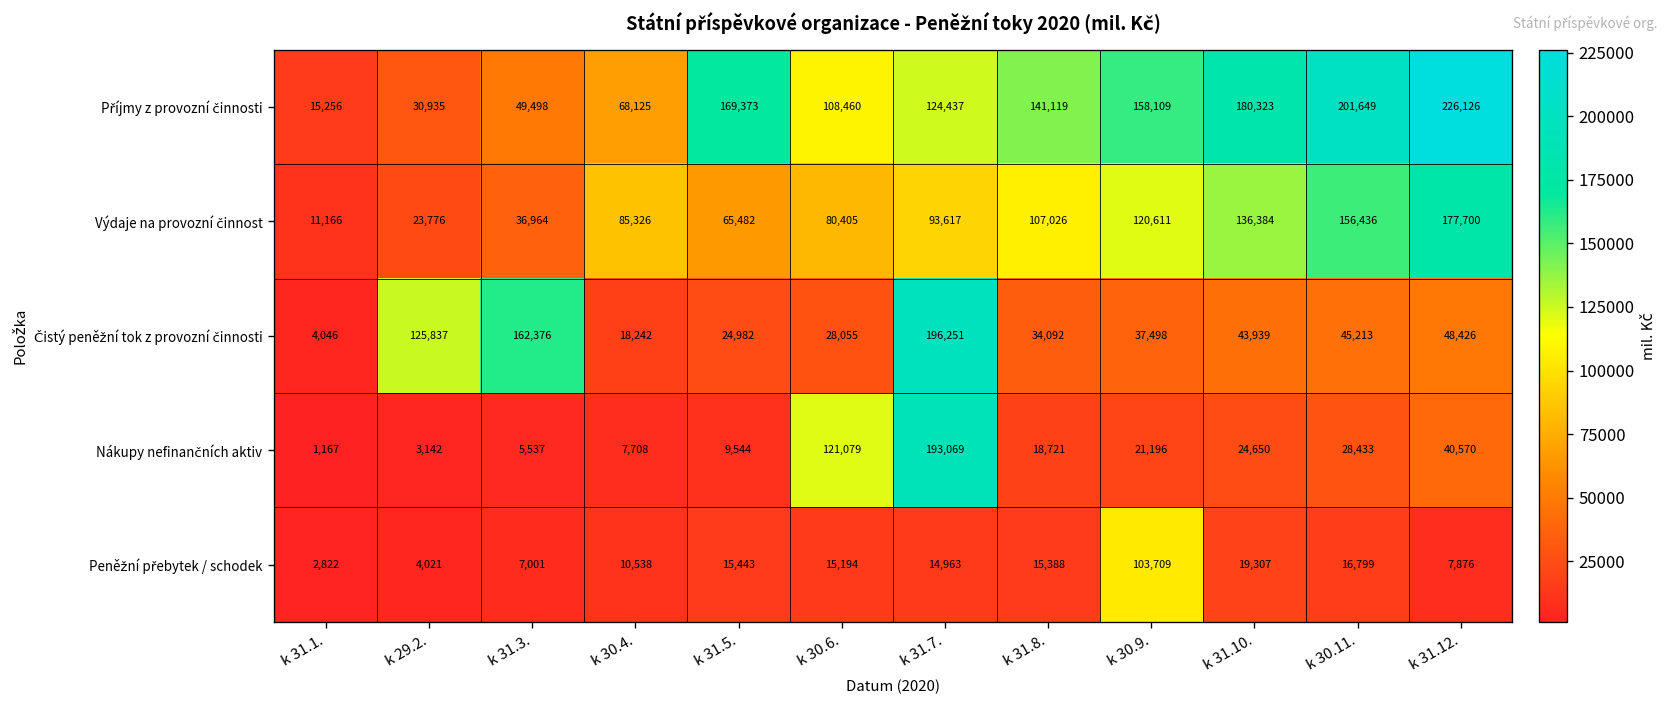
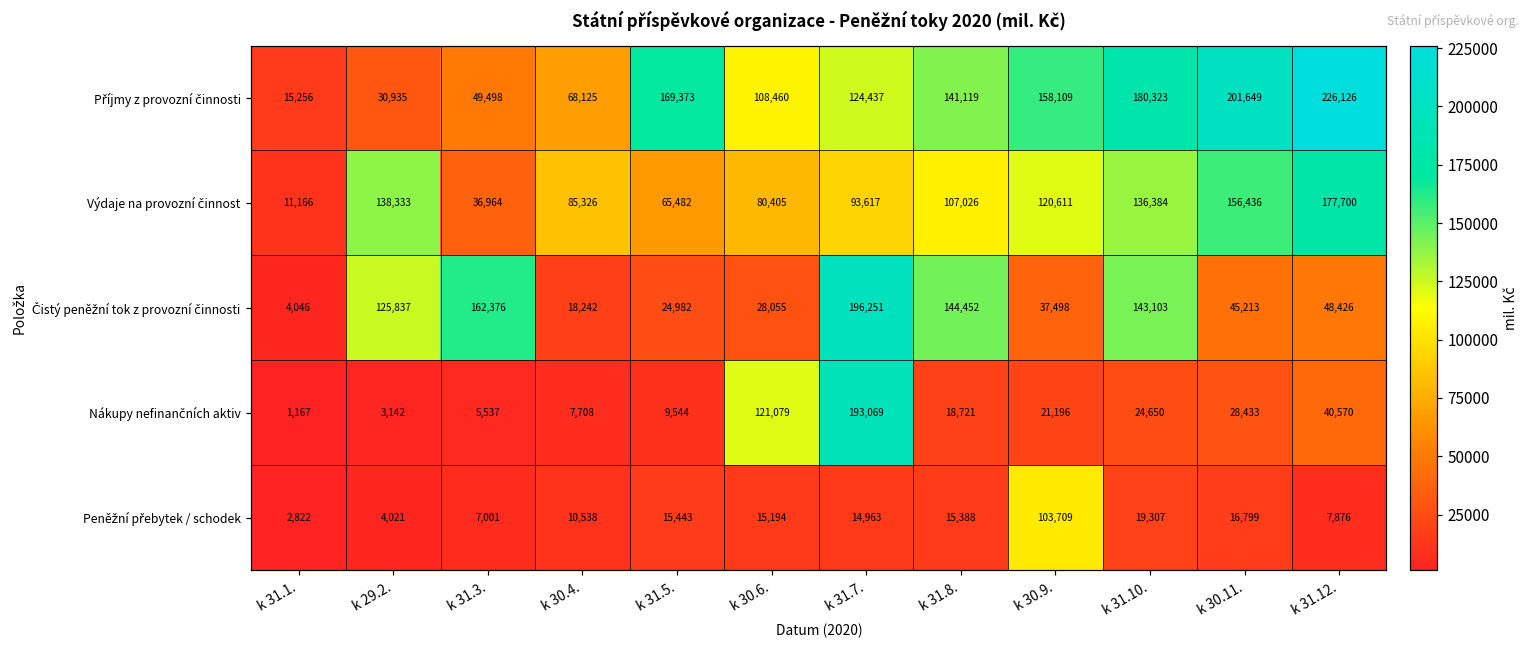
Výdaje na provozní činnost, k 29.2.: 23,776 -> 138,333
Čistý peněžní tok z provozní činnosti, k 31.8.: 34,092 -> 144,452
Čistý peněžní tok z provozní činnosti, k 31.10.: 43,939 -> 143,103
